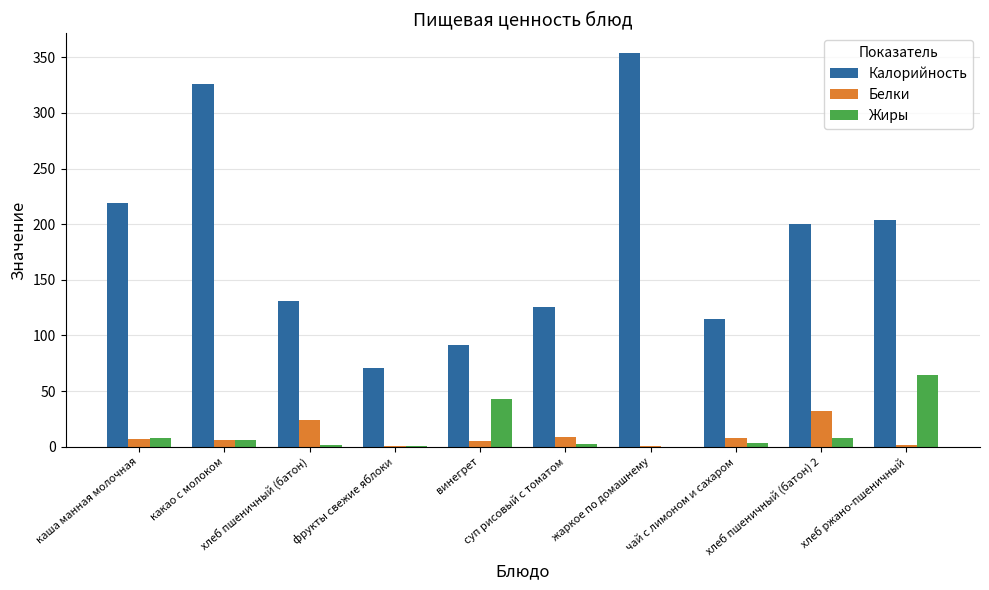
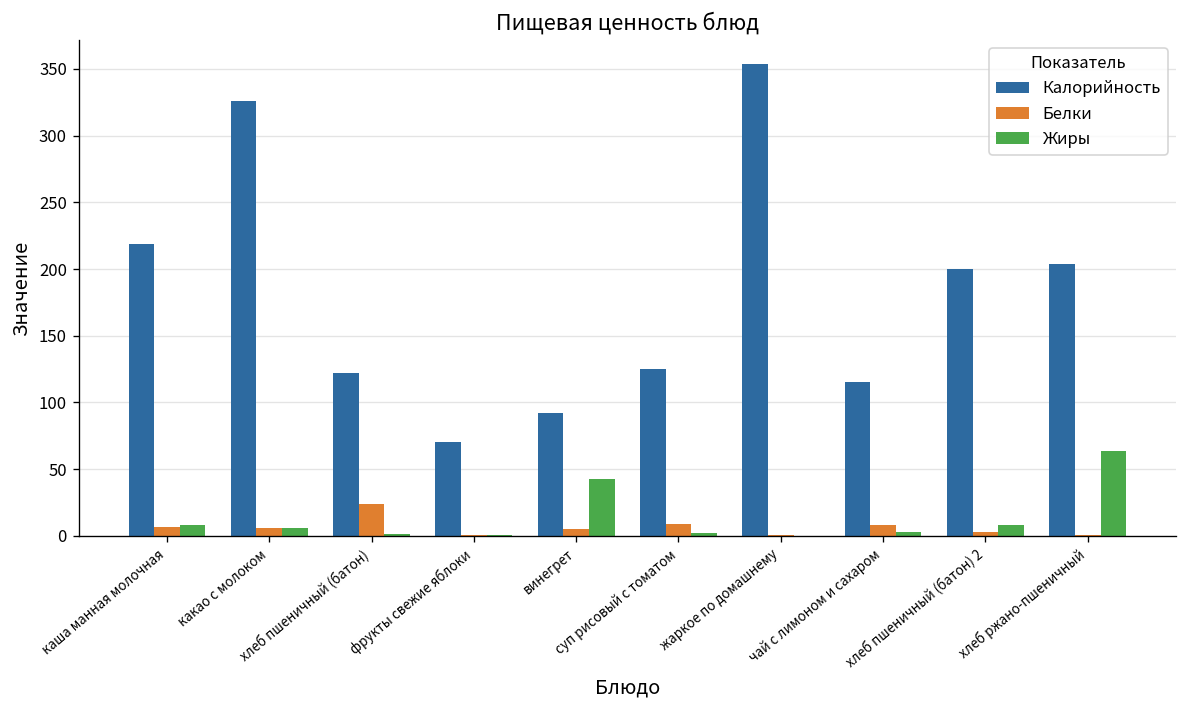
Калорийность, хлеб пшеничный (батон): 131 -> 122
Белки, хлеб пшеничный (батон) 2: 32 -> 3
